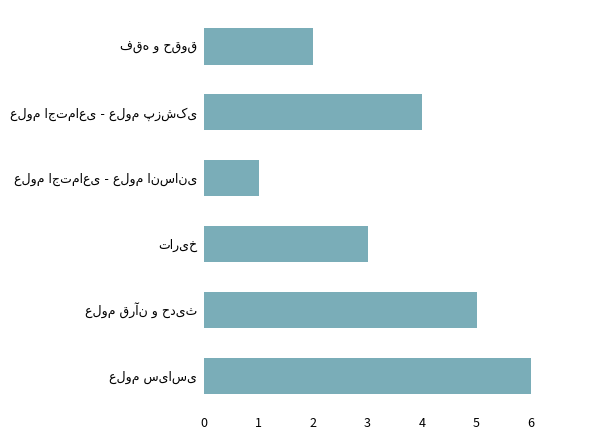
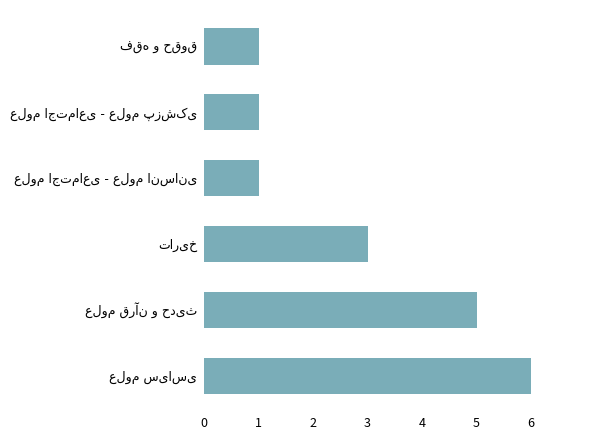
فقه و حقوق: 2 -> 1
علوم اجتماعی - علوم پزشکی: 4 -> 1
